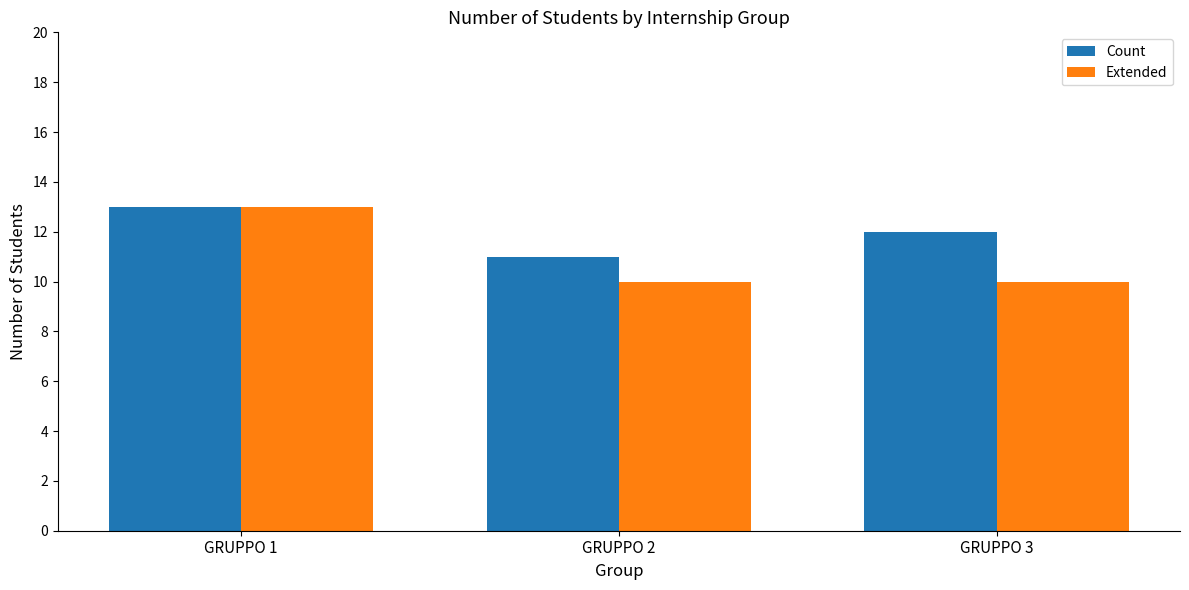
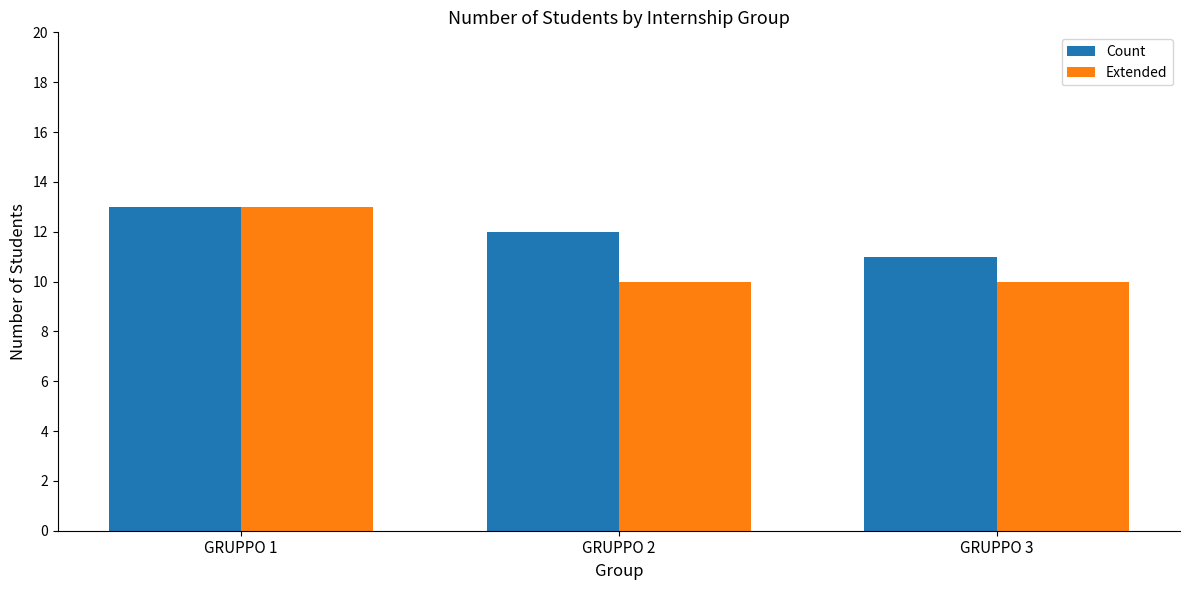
Count, GRUPPO 2: 11 -> 12
Count, GRUPPO 3: 12 -> 11
